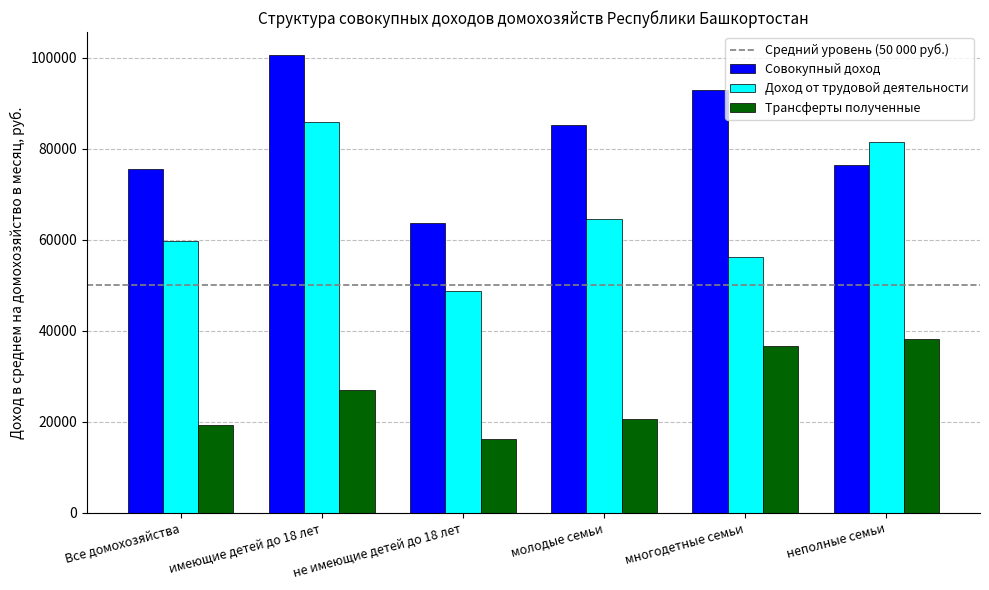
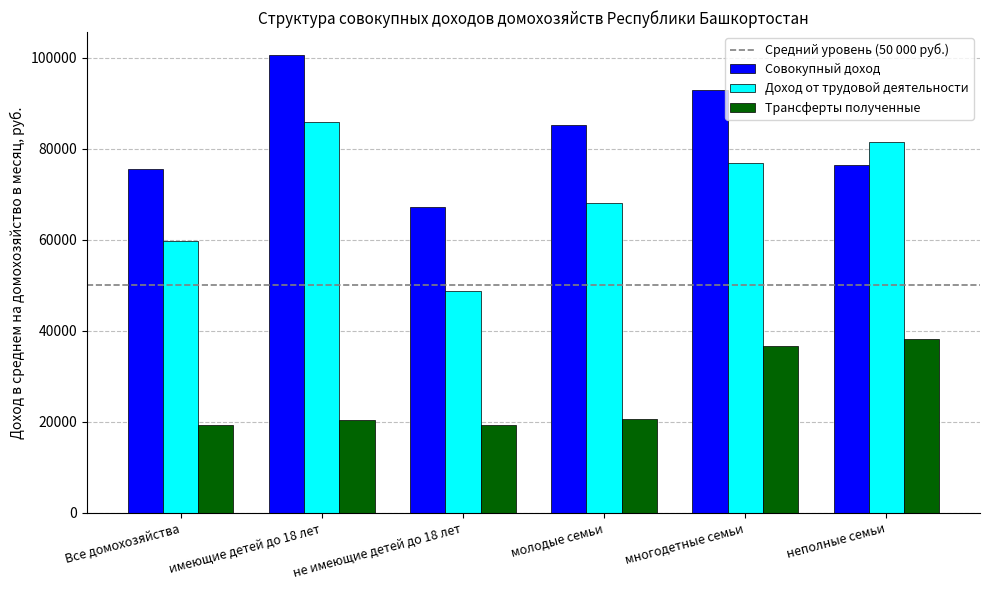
Трансферты полученные, имеющие детей до 18 лет: 27000 -> 20000
Совокупный доход, не имеющие детей до 18 лет: 64000 -> 67000
Трансферты полученные, не имеющие детей до 18 лет: 16000 -> 19000
Доход от трудовой деятельности, молодые семьи: 65000 -> 68000
Доход от трудовой деятельности, многодетные семьи: 56000 -> 77000
